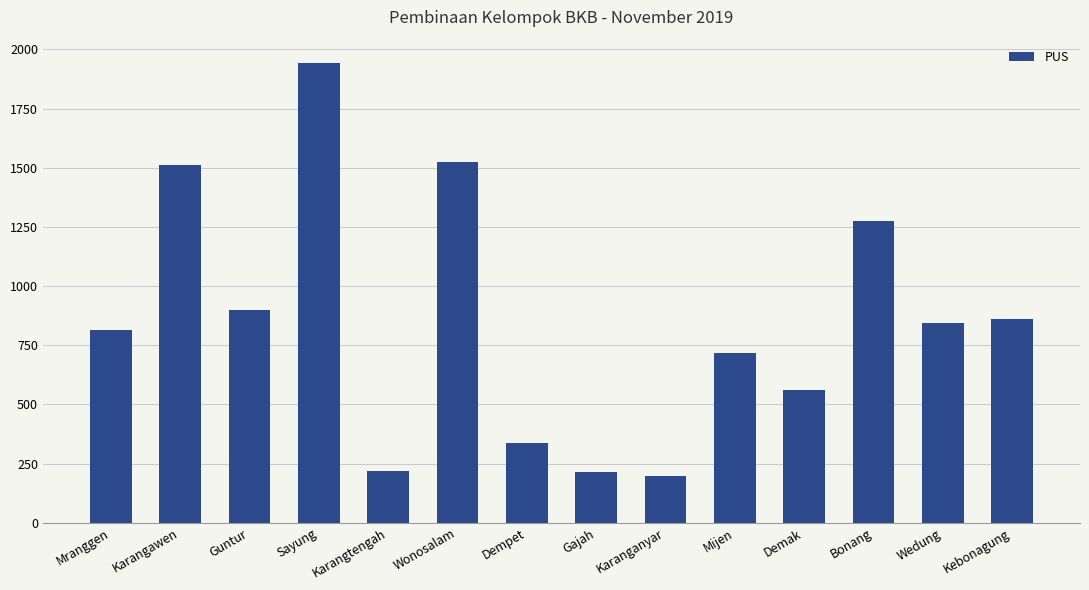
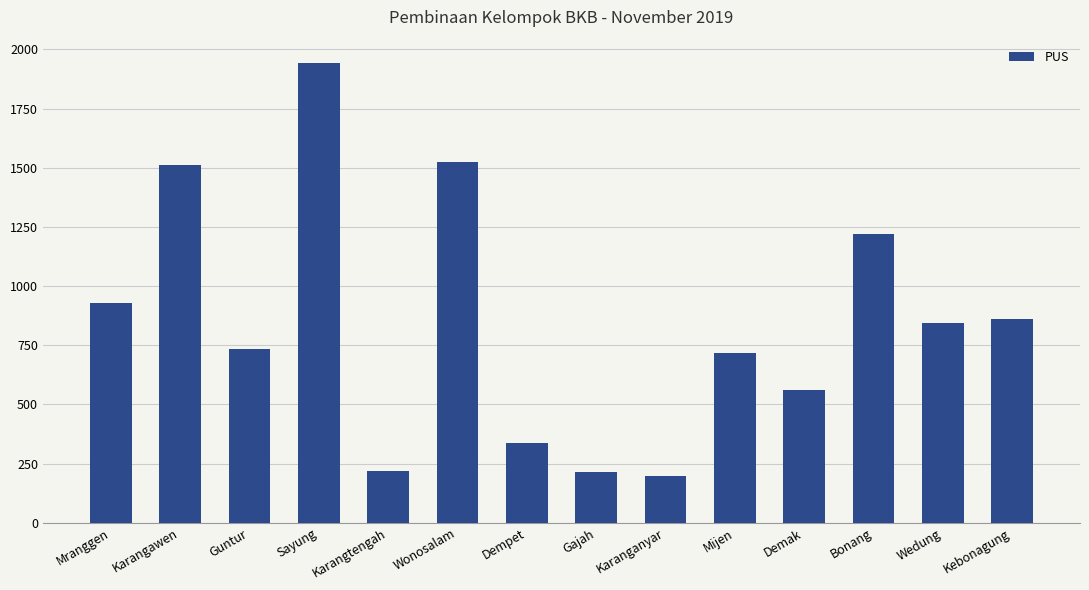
Mranggen: 810 -> 930
Guntur: 900 -> 740
Bonang: 1270 -> 1220
